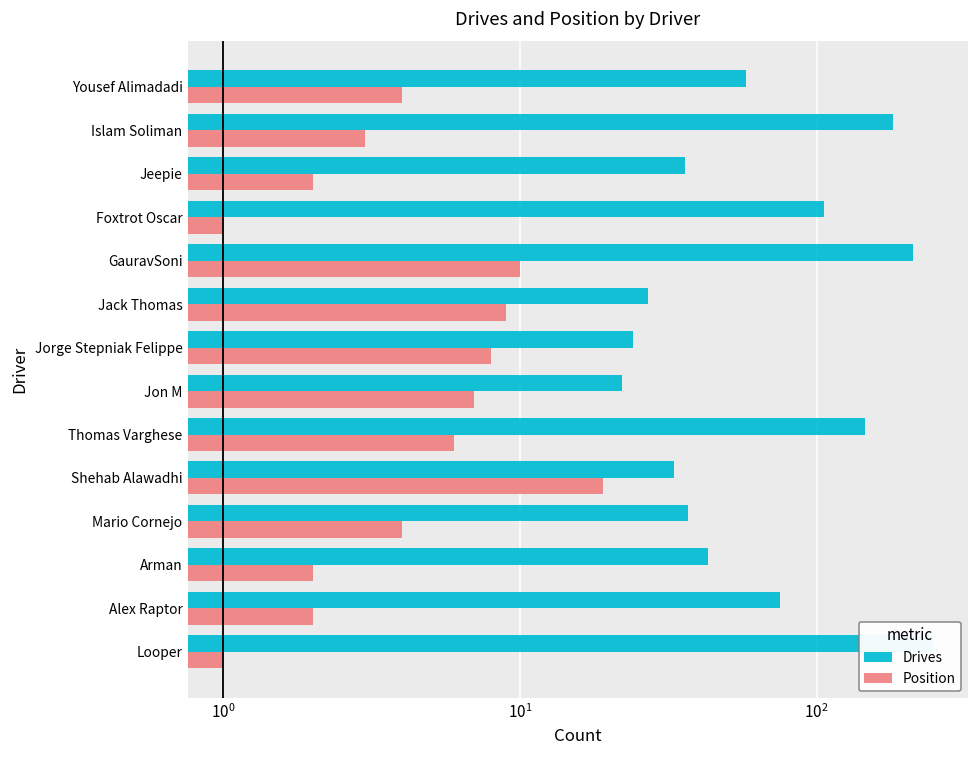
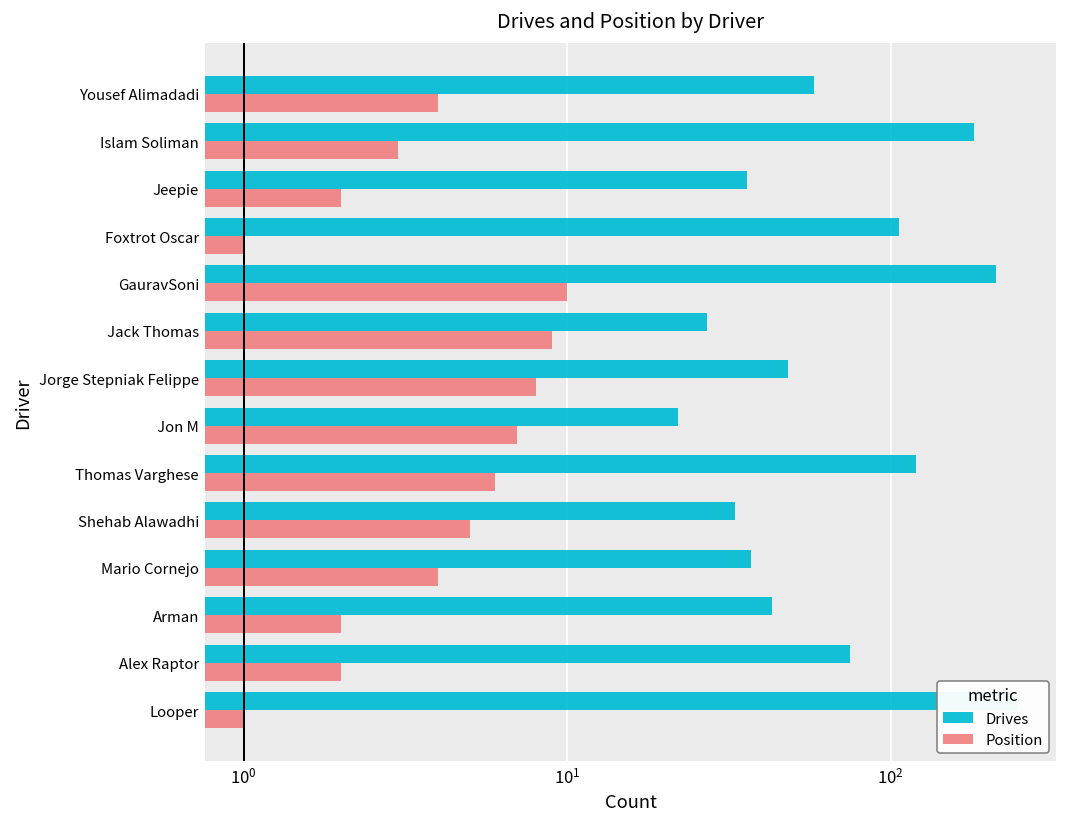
Drives, Jorge Stepniak Felippe: 24 -> 48
Drives, Thomas Varghese: 150 -> 120
Position, Shehab Alawadhi: 19 -> 5
